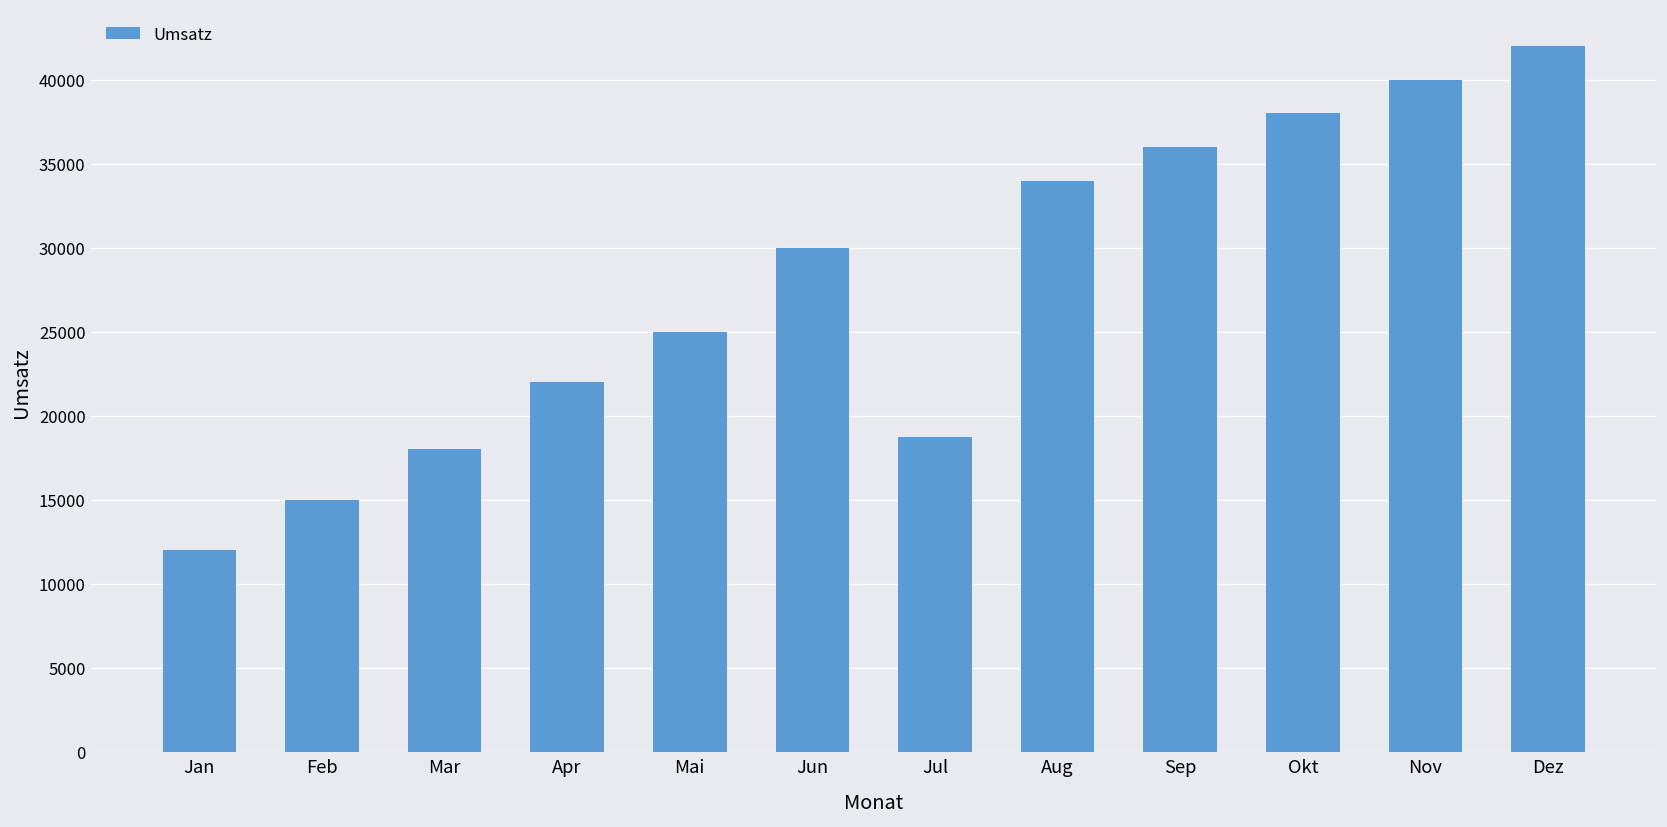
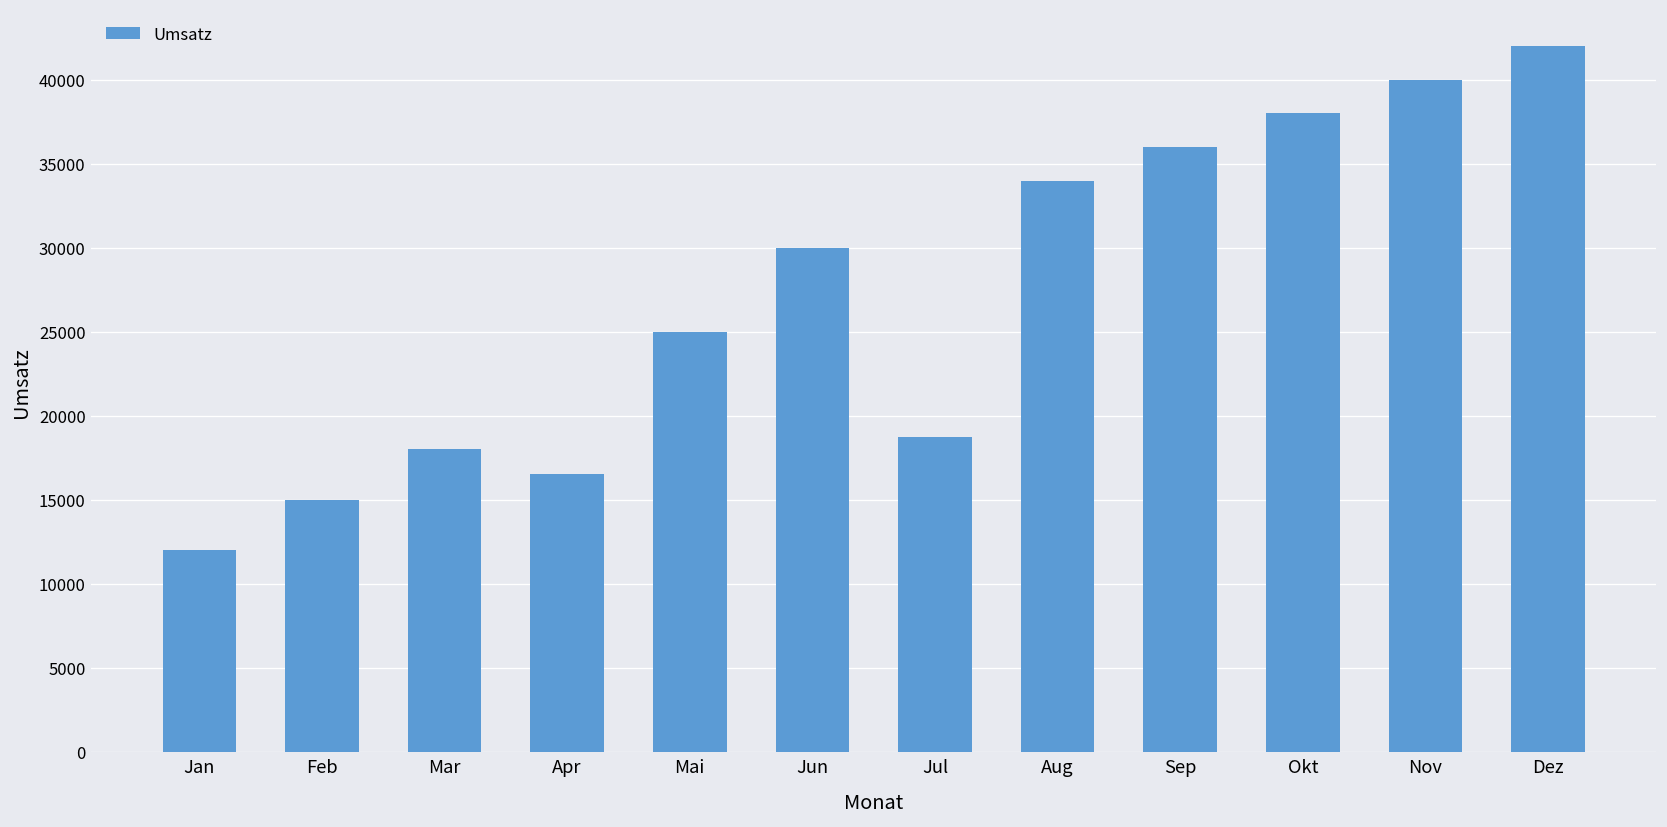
Apr: 22000 -> 16600
